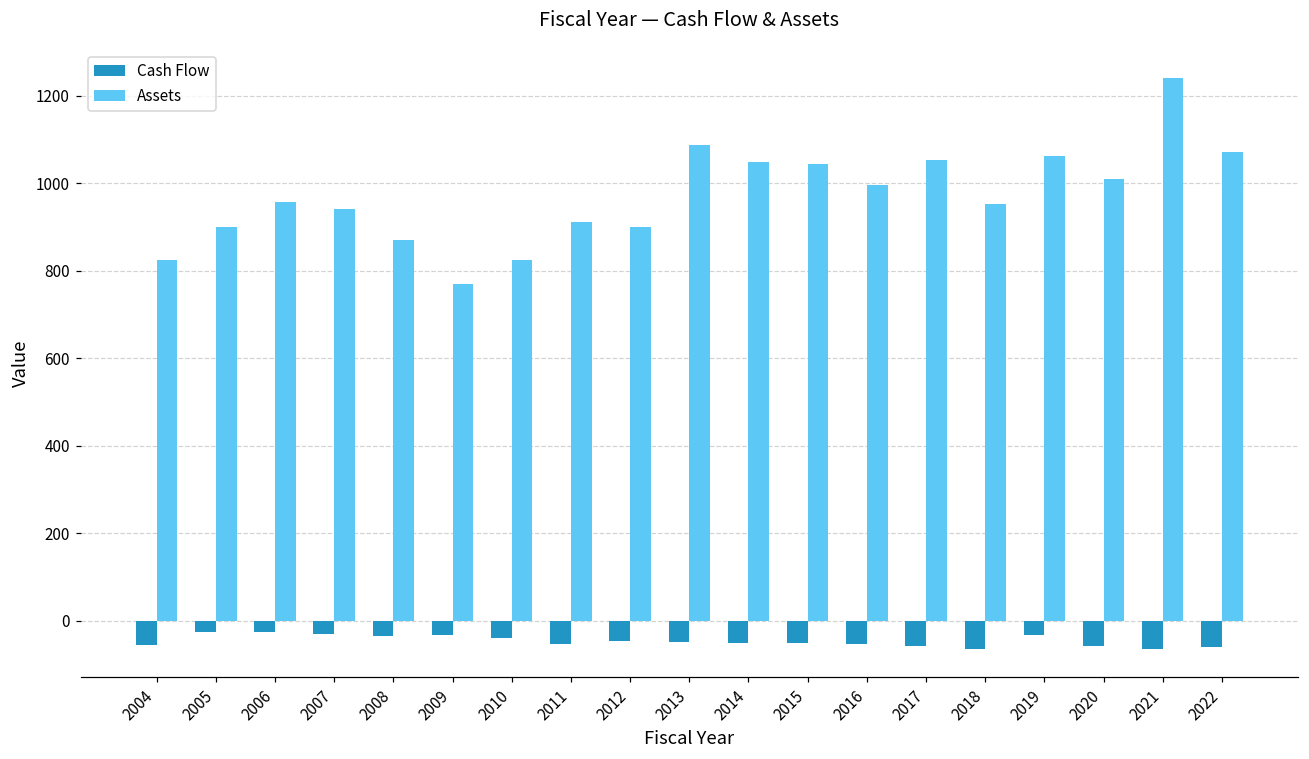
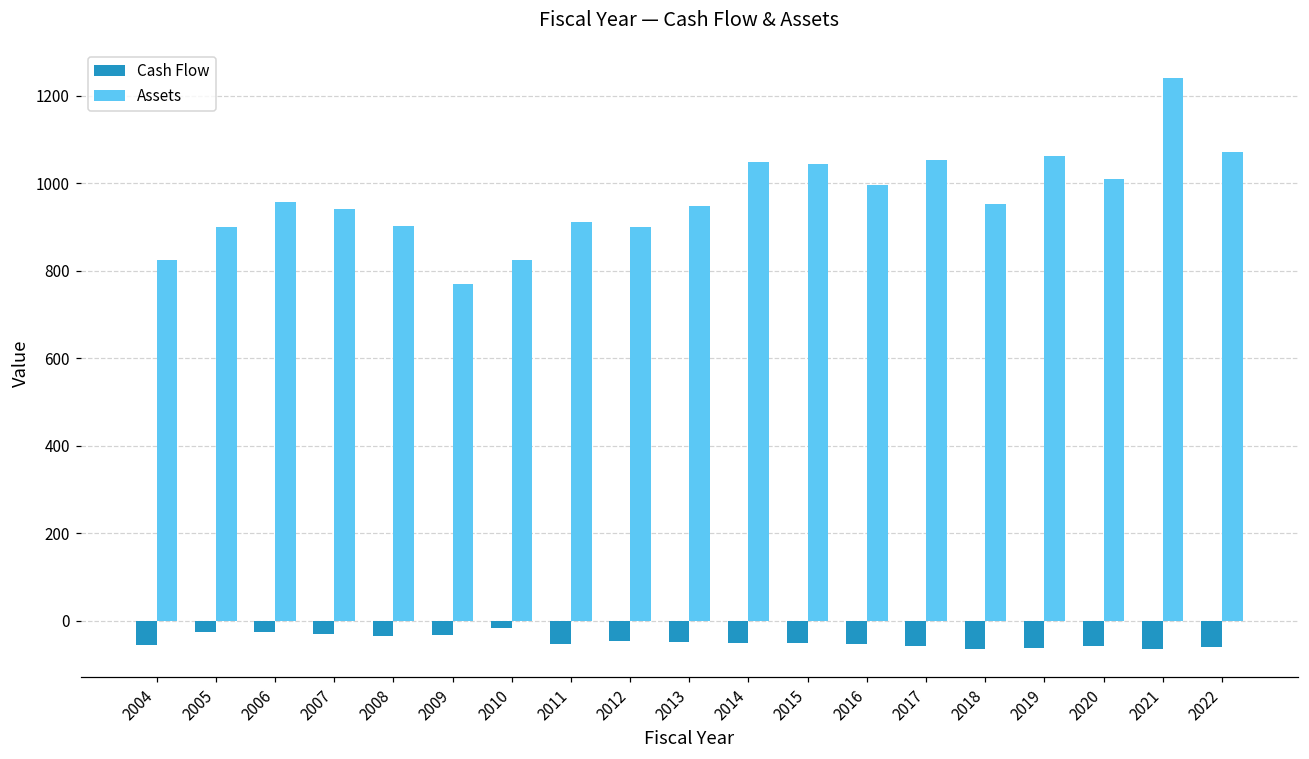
Assets, 2008: 870 -> 900
Cash Flow, 2010: -40 -> -20
Assets, 2013: 1090 -> 950
Cash Flow, 2019: -30 -> -60
